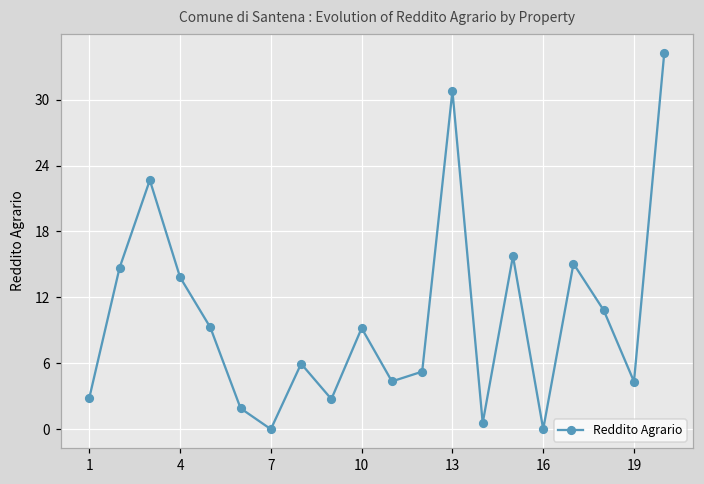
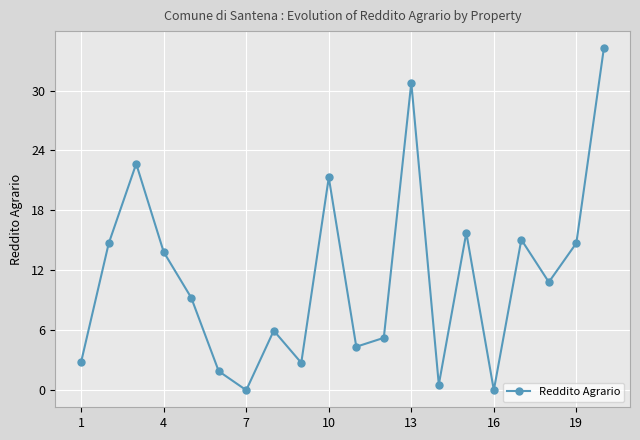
10: 9 -> 21
19: 4 -> 15
